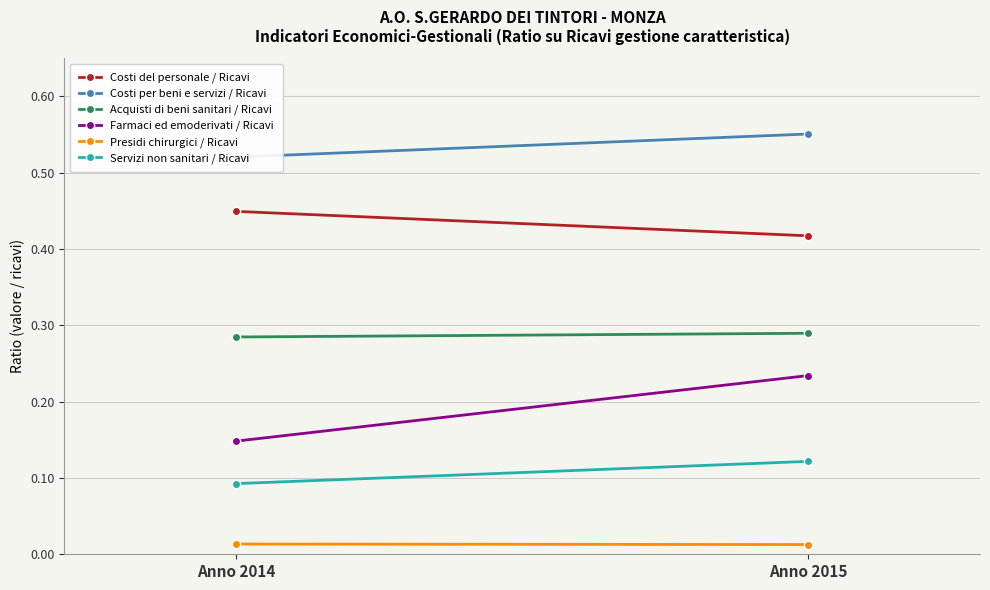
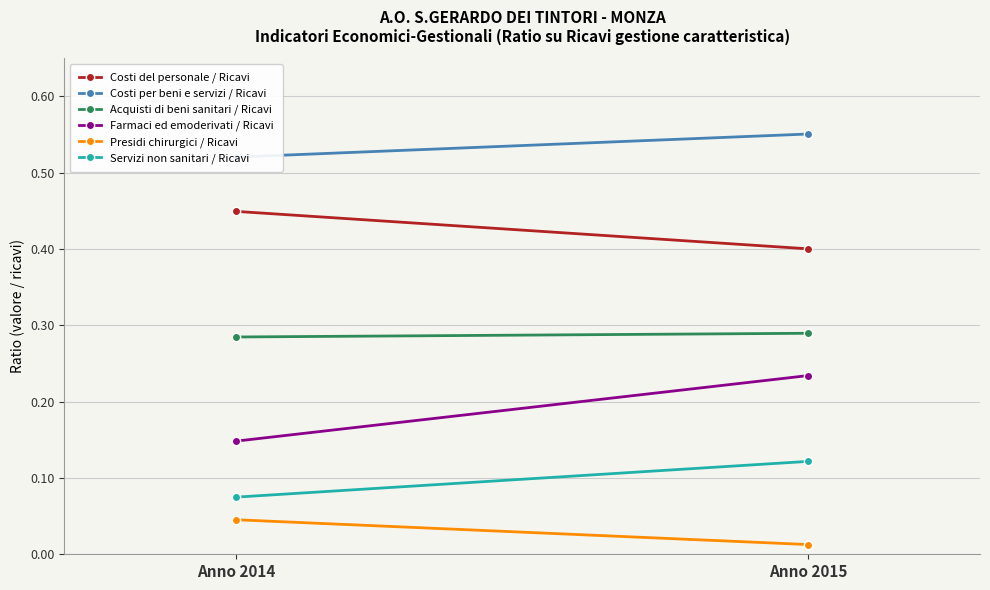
Presidi chirurgici / Ricavi, Anno 2014: 0.01 -> 0.05
Servizi non sanitari / Ricavi, Anno 2014: 0.09 -> 0.07
Costi del personale / Ricavi, Anno 2015: 0.42 -> 0.40
